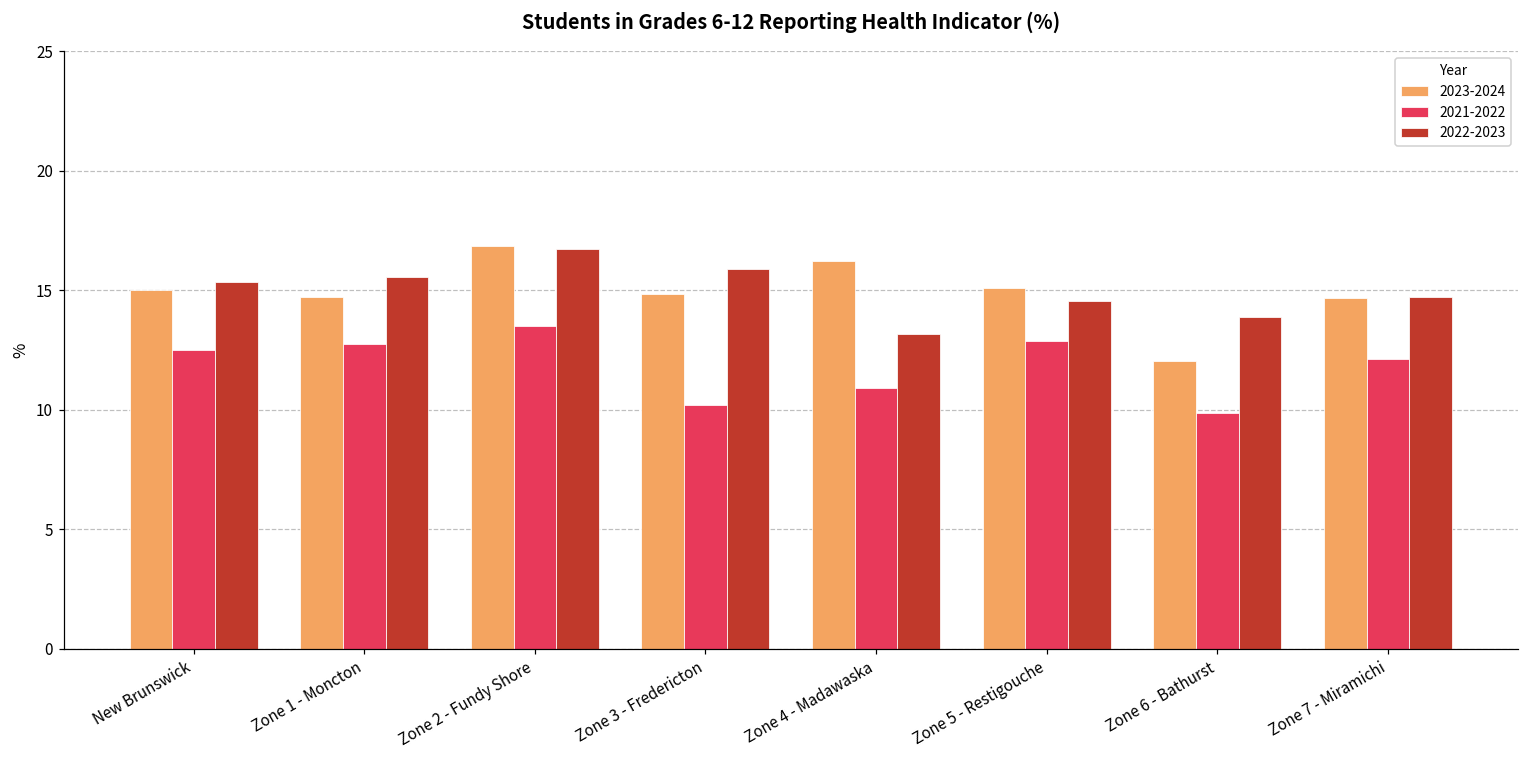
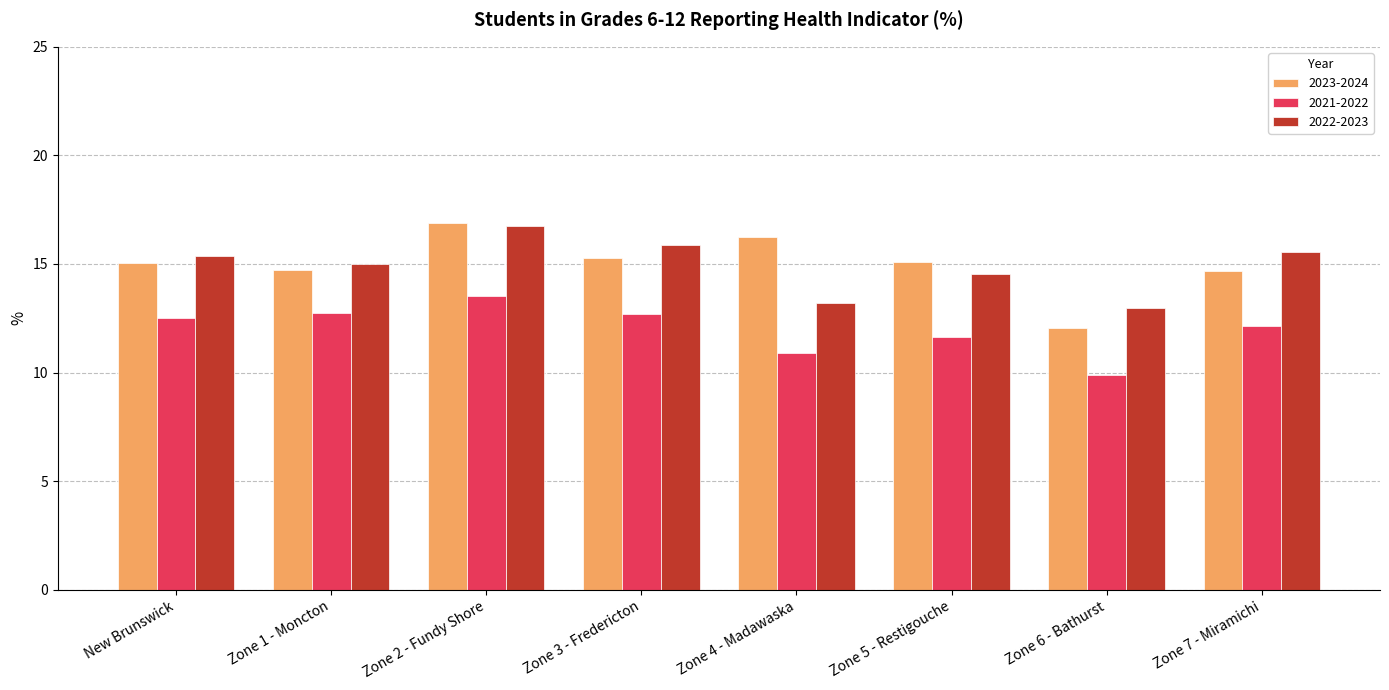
2022-2023, Zone 1 - Moncton: 15.5 -> 15.0
2023-2024, Zone 3 - Fredericton: 14.8 -> 15.3
2021-2022, Zone 3 - Fredericton: 10.2 -> 12.7
2021-2022, Zone 5 - Restigouche: 12.9 -> 11.6
2022-2023, Zone 6 - Bathurst: 13.9 -> 13.0
2022-2023, Zone 7 - Miramichi: 14.7 -> 15.5
